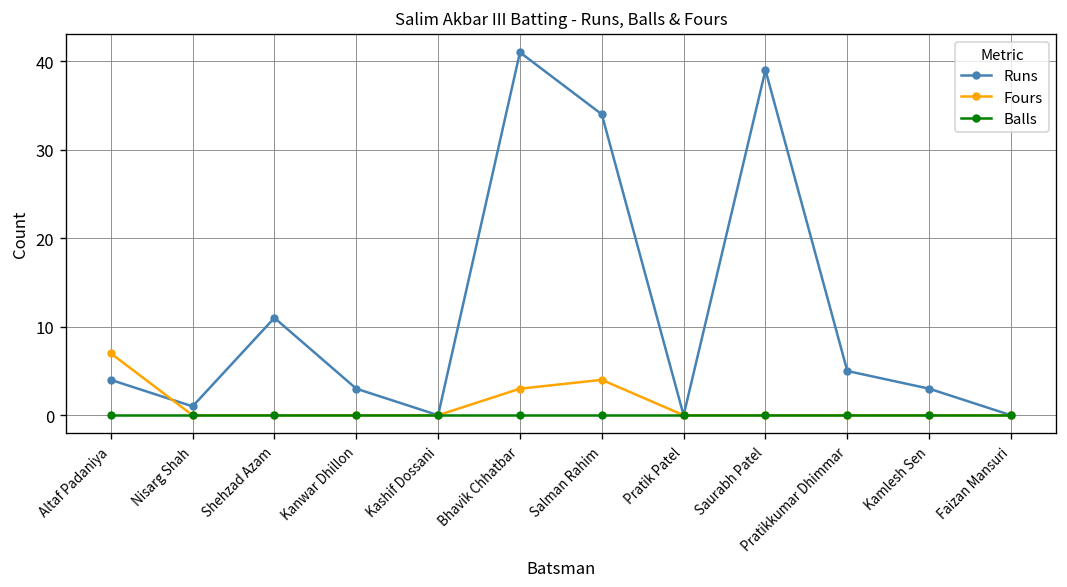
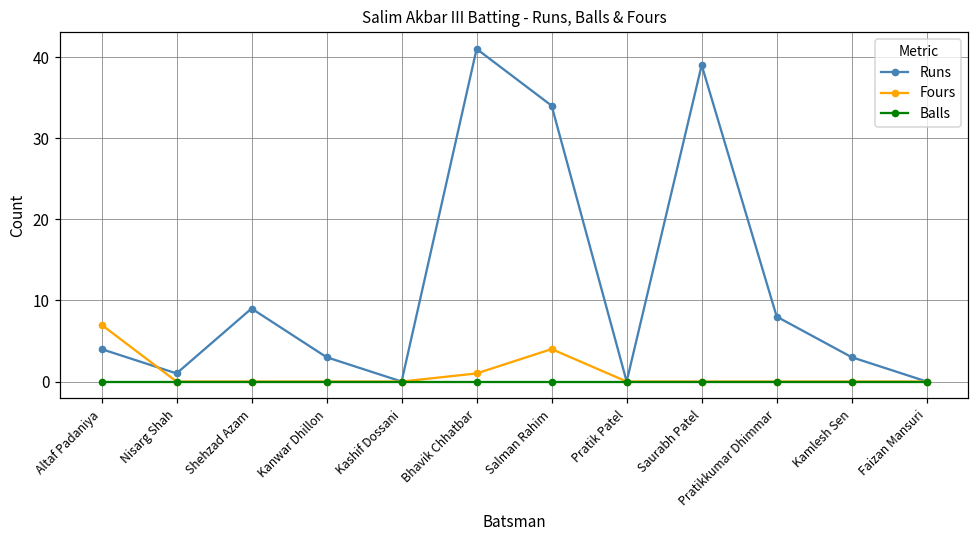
Runs, Shehzad Azam: 11 -> 9
Fours, Bhavik Chhatbar: 3 -> 1
Runs, Pratikkumar Dhimmar: 5 -> 8
